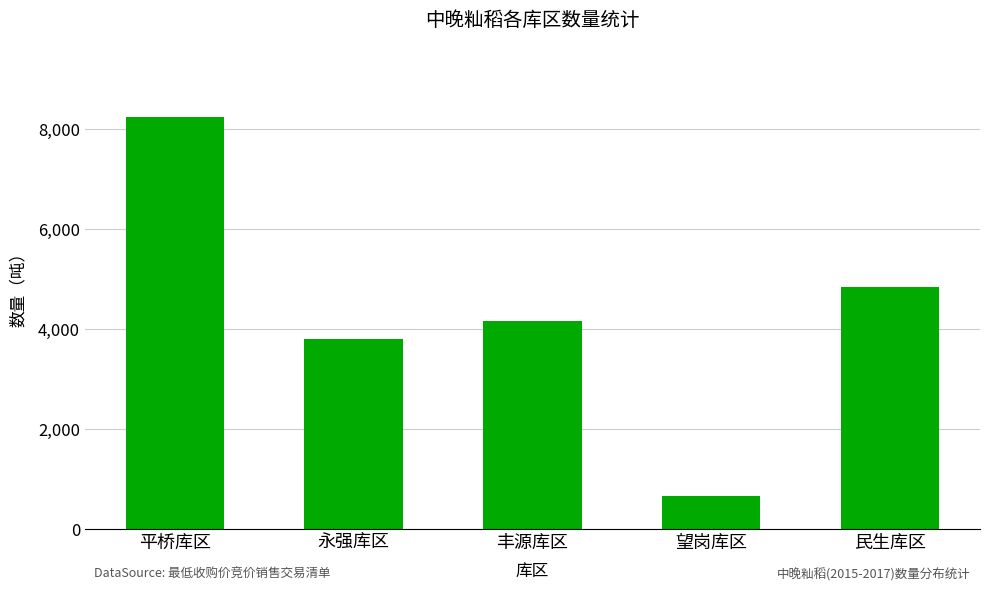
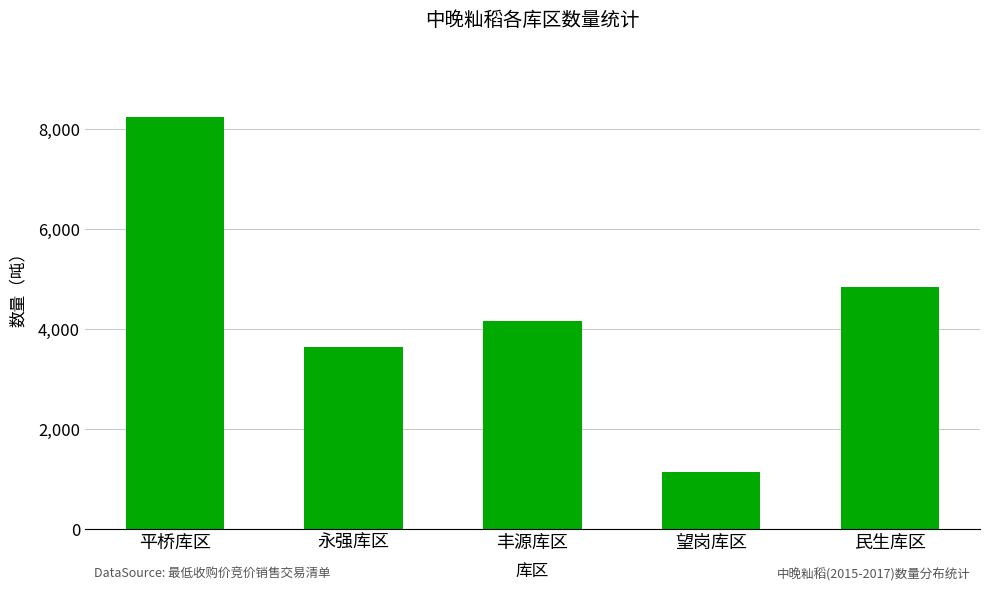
永强库区: 3,800 -> 3,600
望岗库区: 700 -> 1,100
